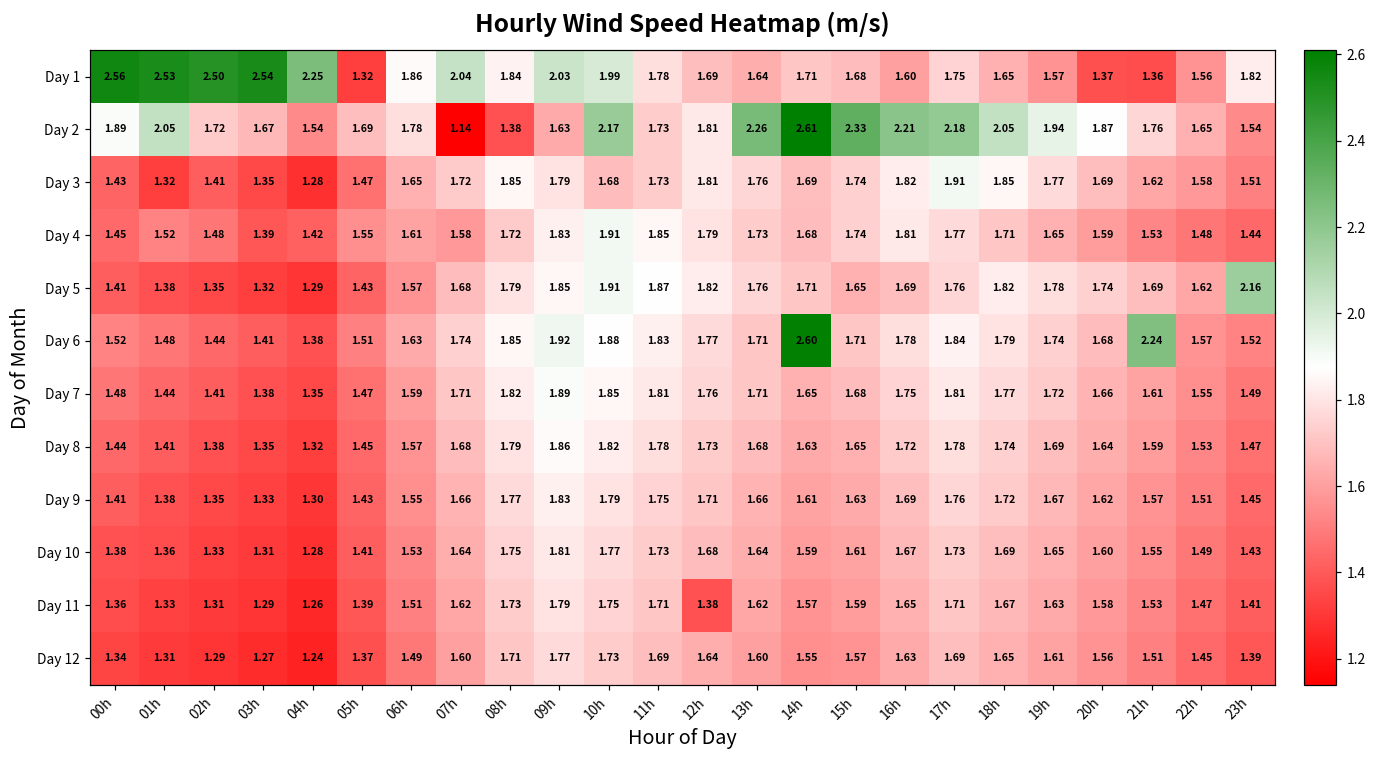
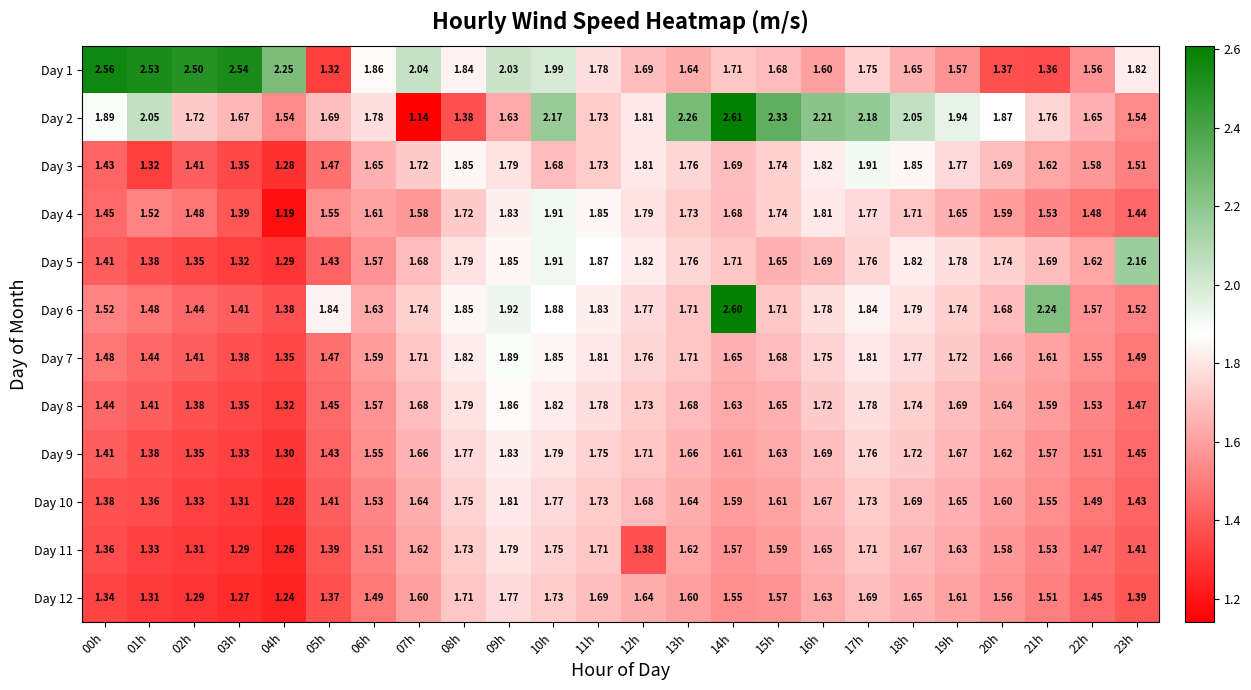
Day 4, 04h: 1.42 -> 1.19
Day 6, 05h: 1.51 -> 1.84
